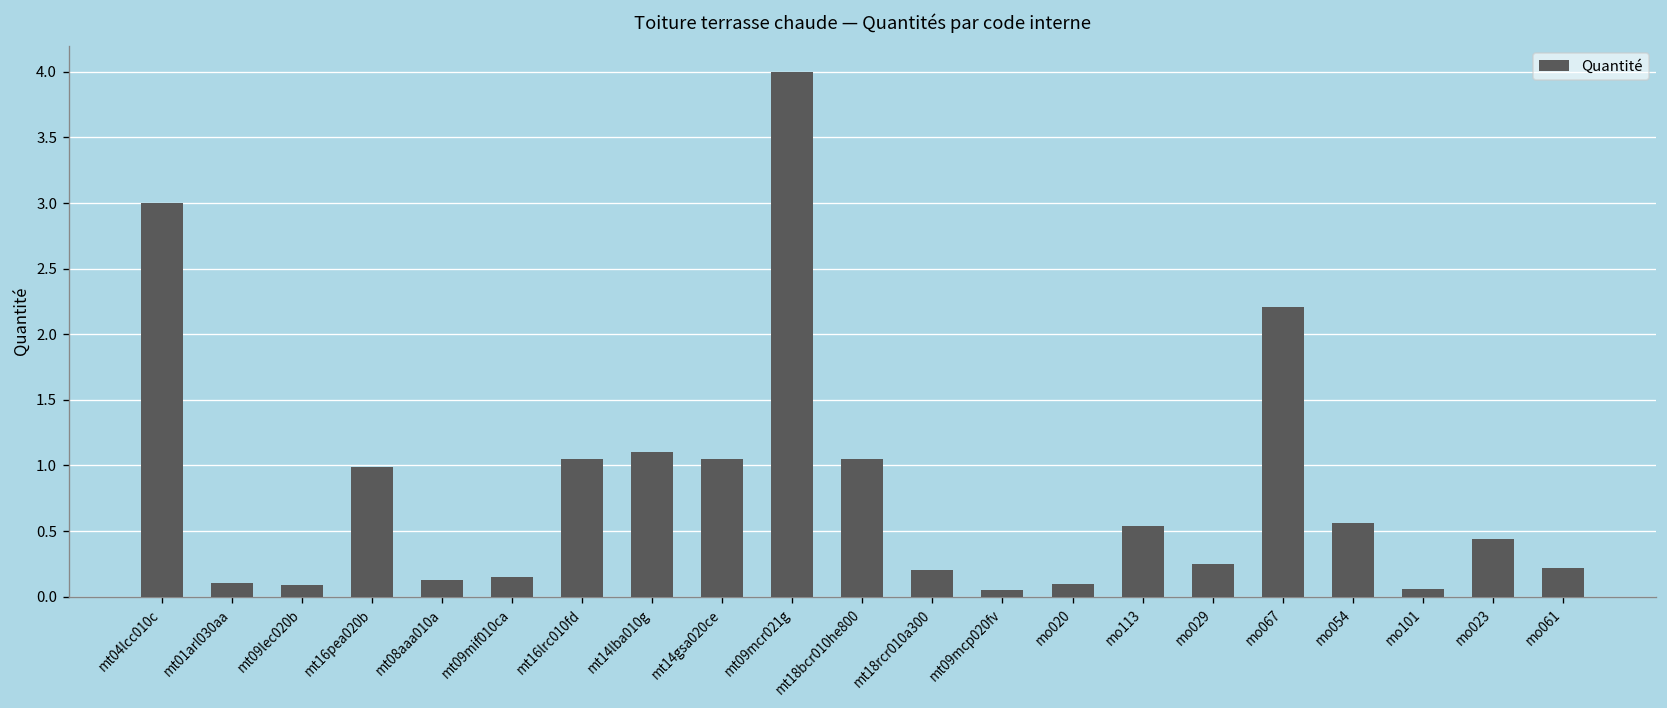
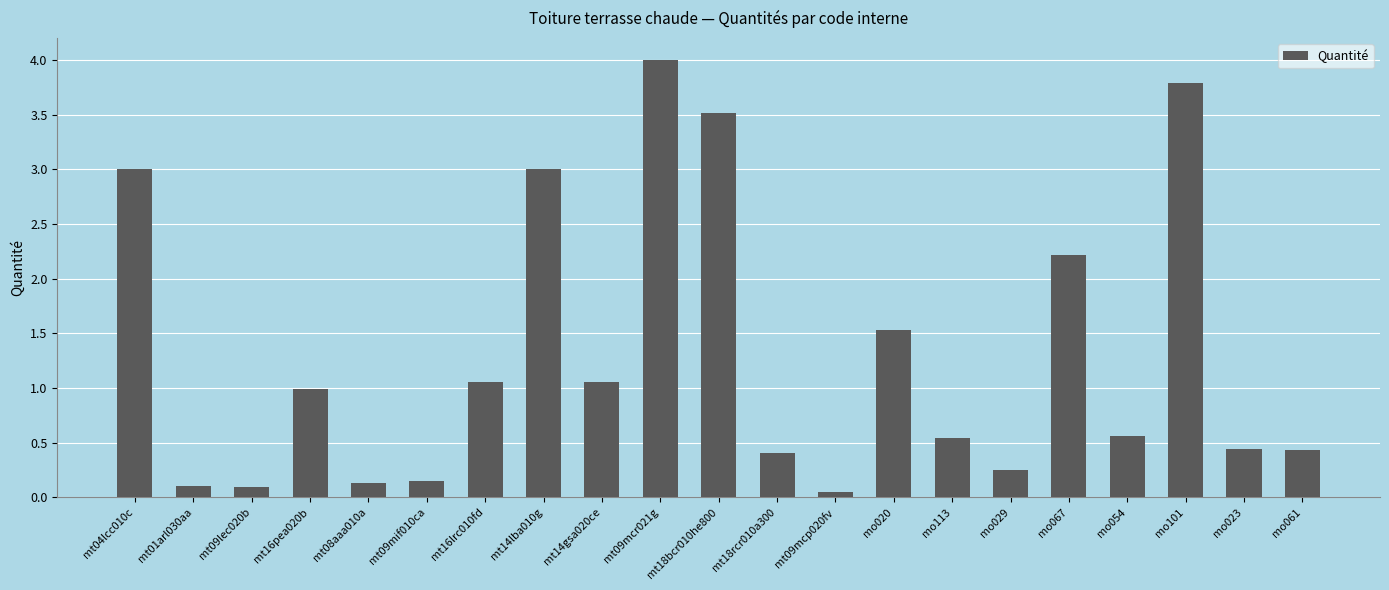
mt14lba010g: 1.1 -> 3.0
mt18bcr010he800: 1.05 -> 3.51
mt18rcr010a300: 0.2 -> 0.4
mo020: 0.10 -> 1.53
mo101: 0.06 -> 3.79
mo061: 0.22 -> 0.43
